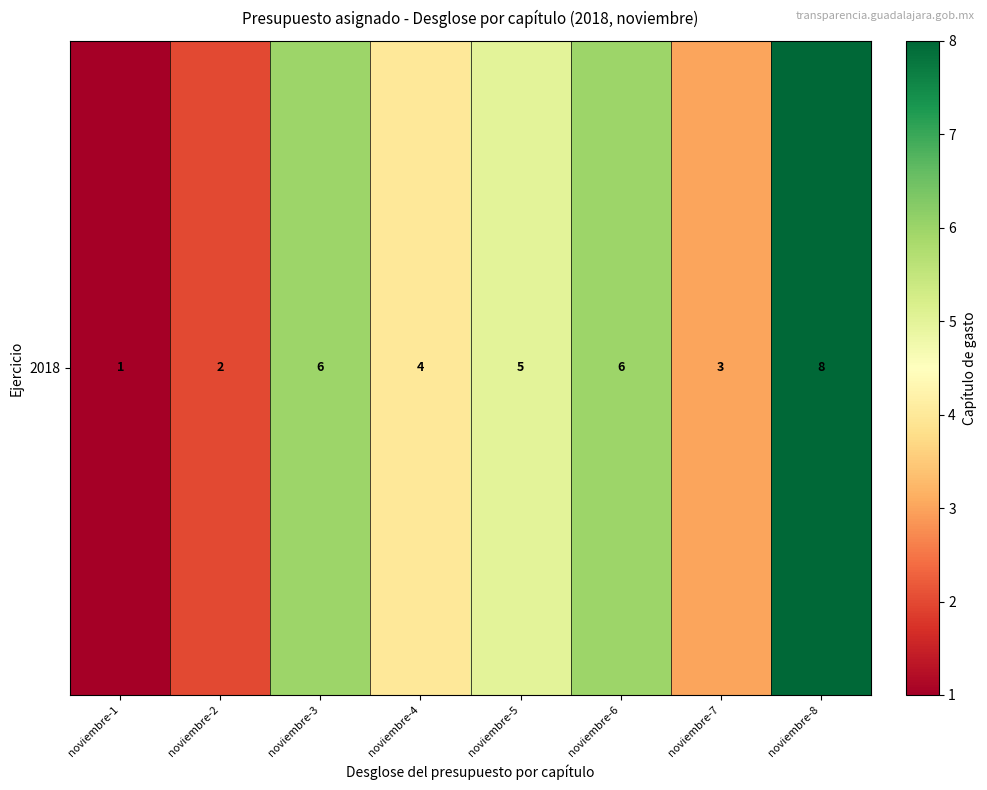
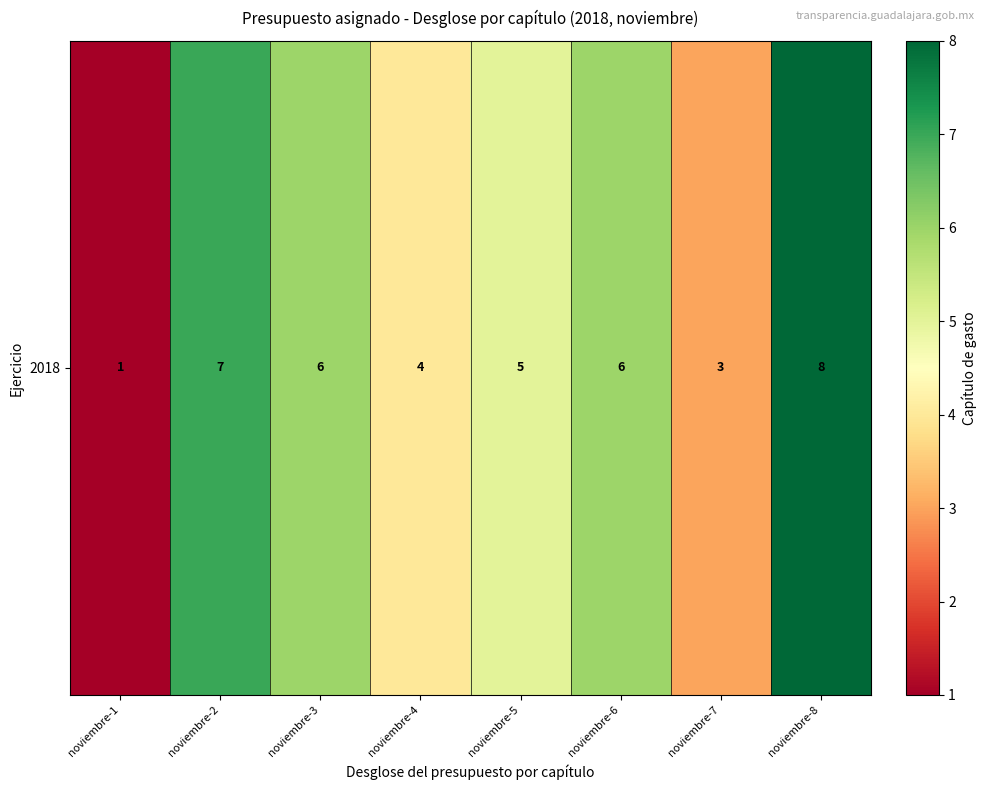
2018, noviembre-2: 2 -> 7
